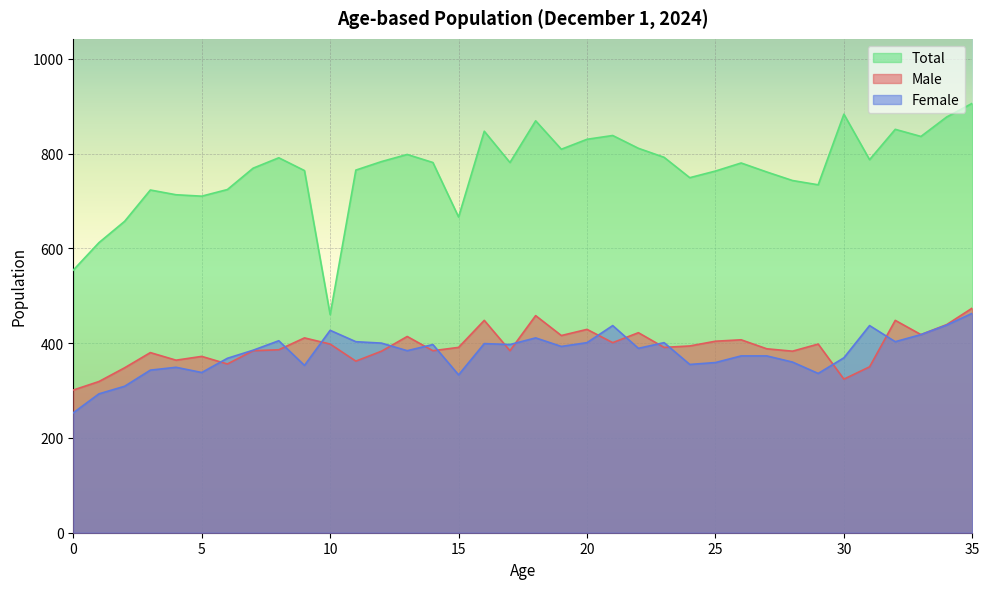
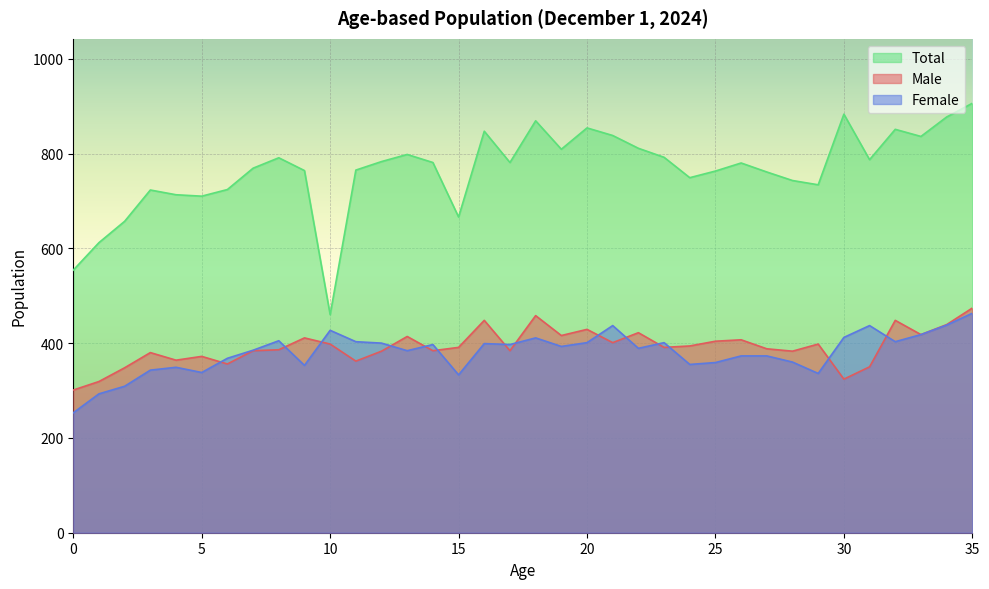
Total, 20: 830 -> 850
Female, 30: 370 -> 410
